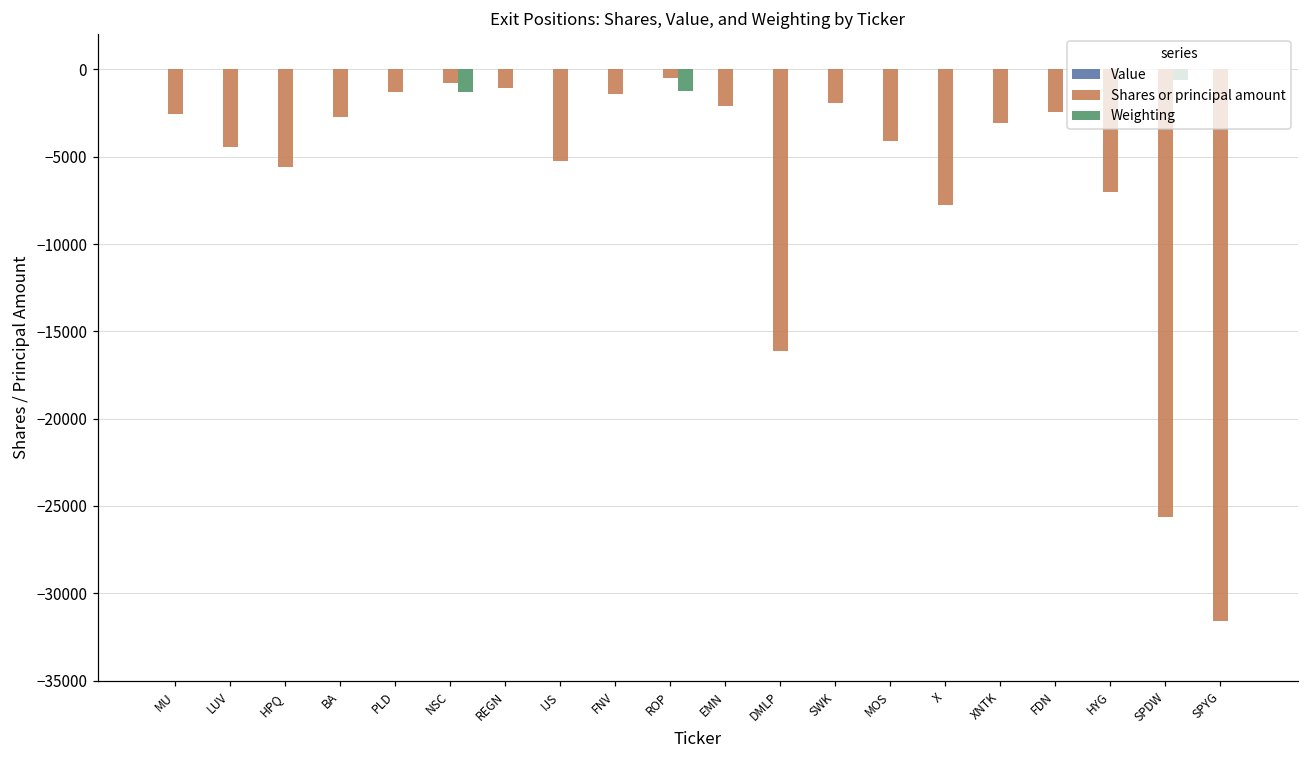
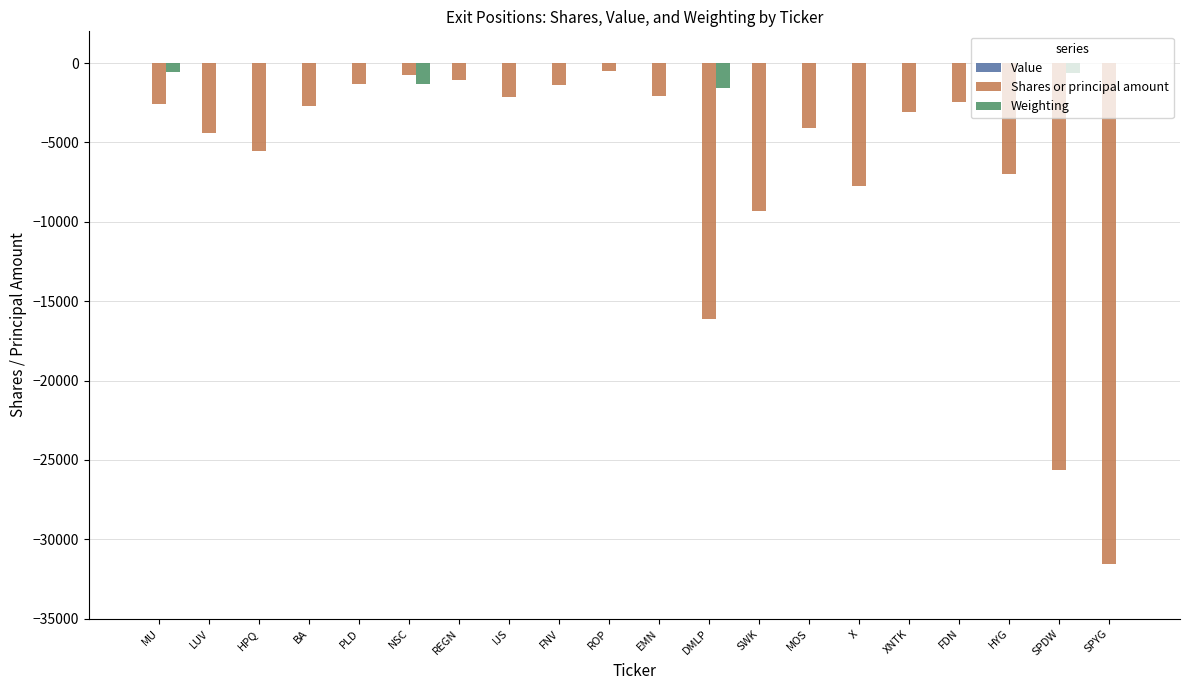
Weighting, MU: 0 -> -600
Shares or principal amount, IJS: -5200 -> -2100
Weighting, ROP: -1200 -> 0
Weighting, DMLP: 0 -> -1600
Shares or principal amount, SWK: -1900 -> -9300
